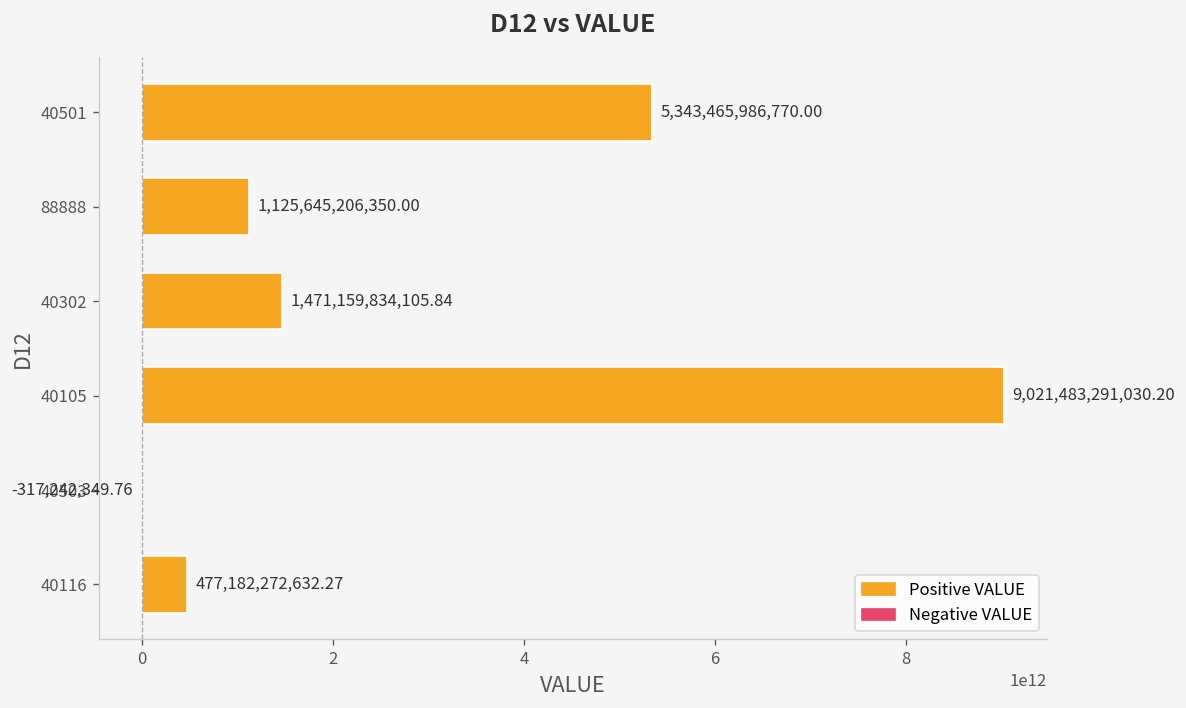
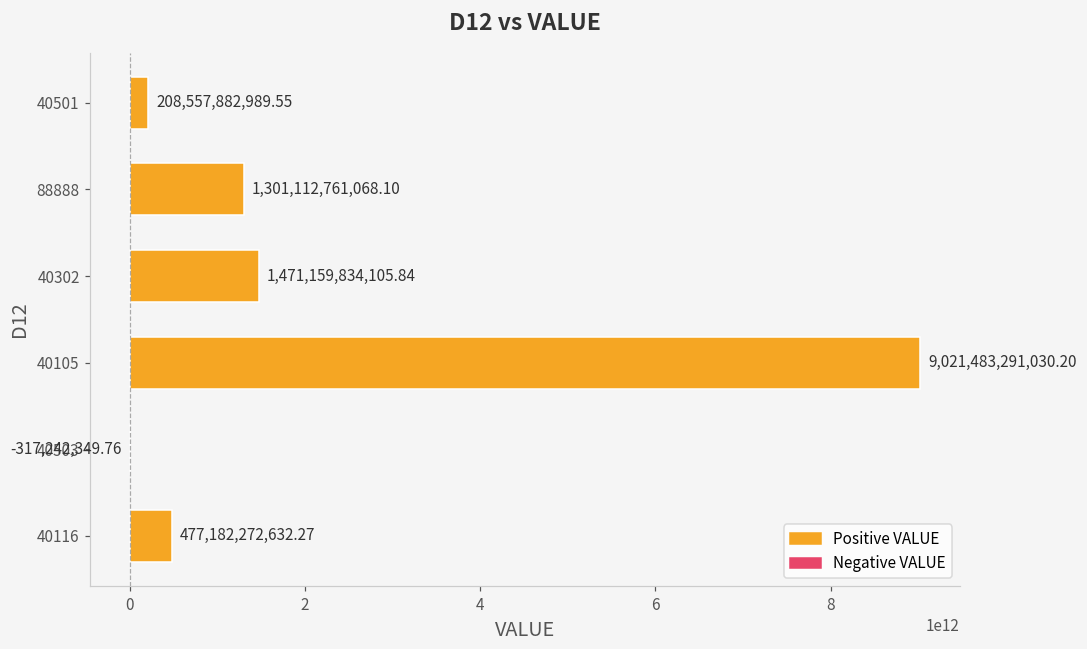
40501: 5,343,465,986,770.00 -> 208,557,882,989.55
88888: 1,125,645,206,350.00 -> 1,301,112,761,068.10
